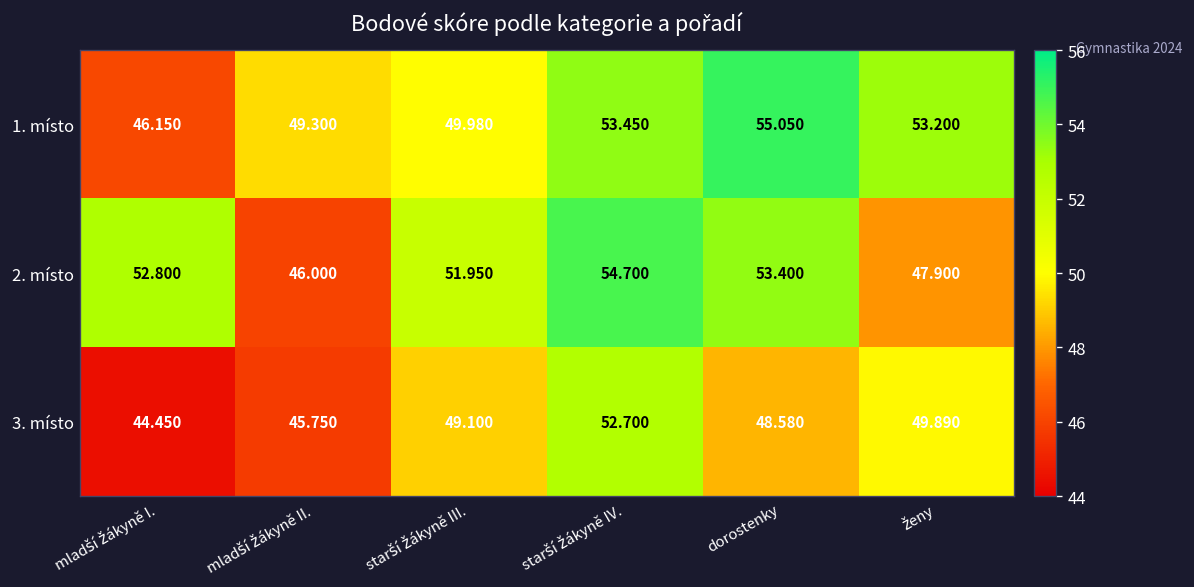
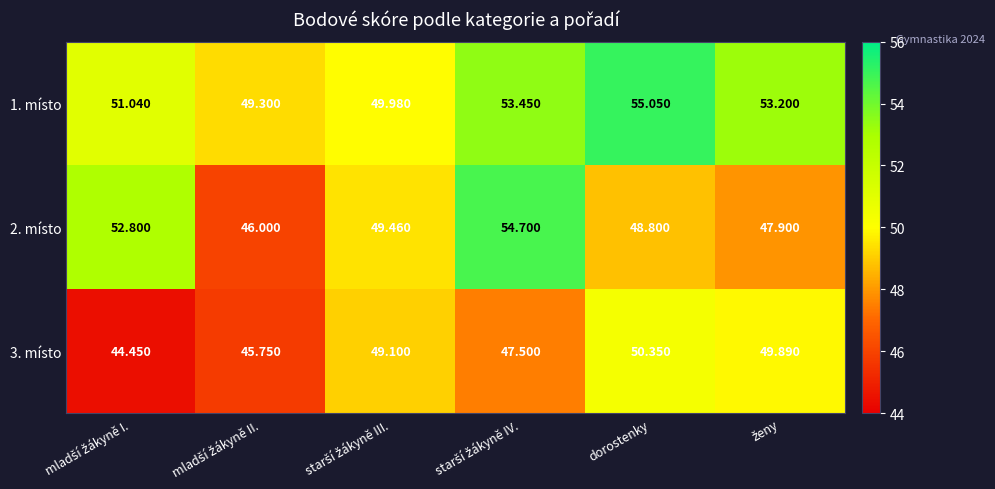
1. místo, mladší žákyně I.: 46.150 -> 51.040
2. místo, starší žákyně III.: 51.950 -> 49.460
2. místo, dorostenky: 53.400 -> 48.800
3. místo, starší žákyně IV.: 52.700 -> 47.500
3. místo, dorostenky: 48.580 -> 50.350
